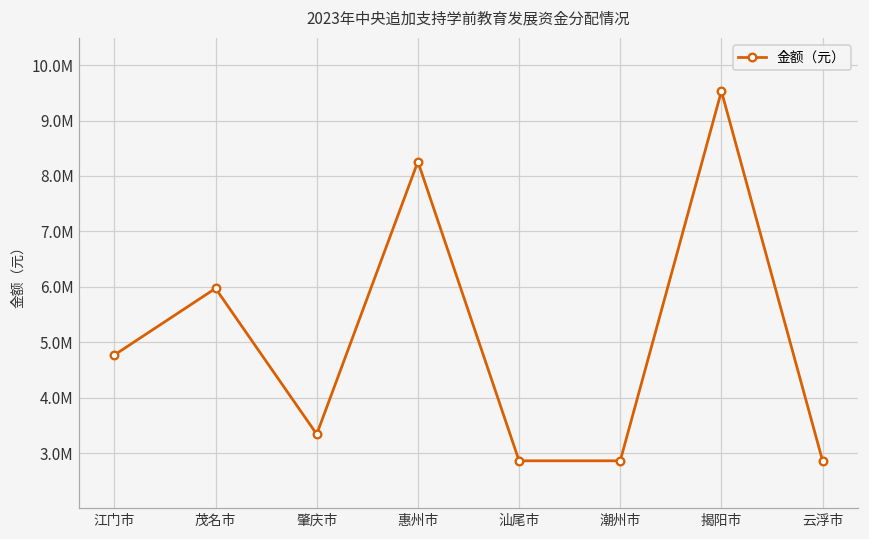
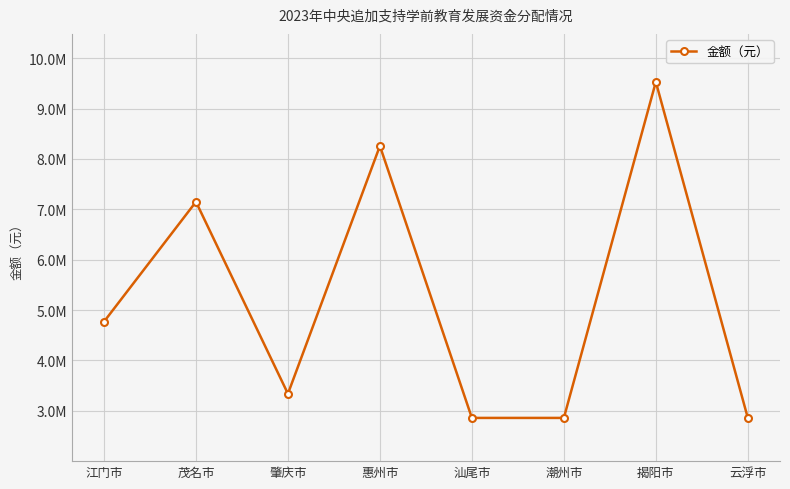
茂名市: 6000000 -> 7200000
